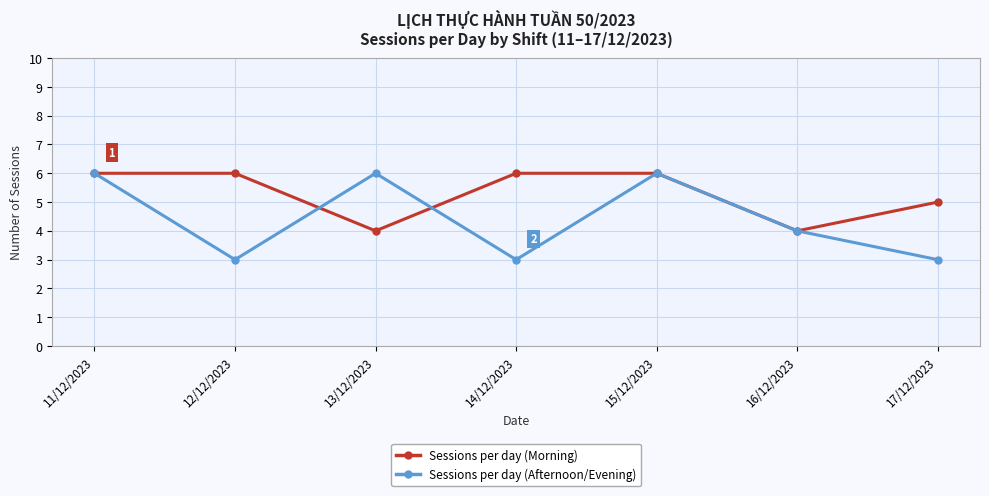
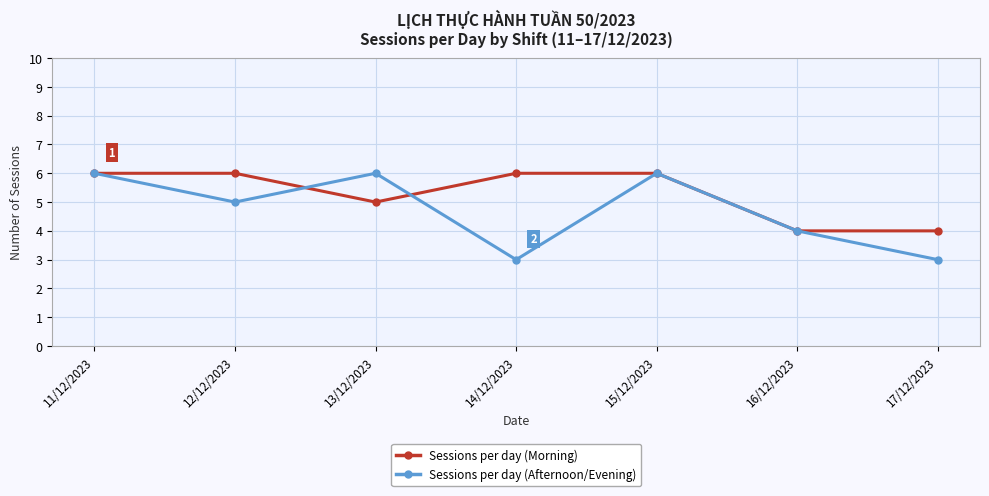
Sessions per day (Afternoon/Evening), 12/12/2023: 3 -> 5
Sessions per day (Morning), 13/12/2023: 4 -> 5
Sessions per day (Morning), 17/12/2023: 5 -> 4
